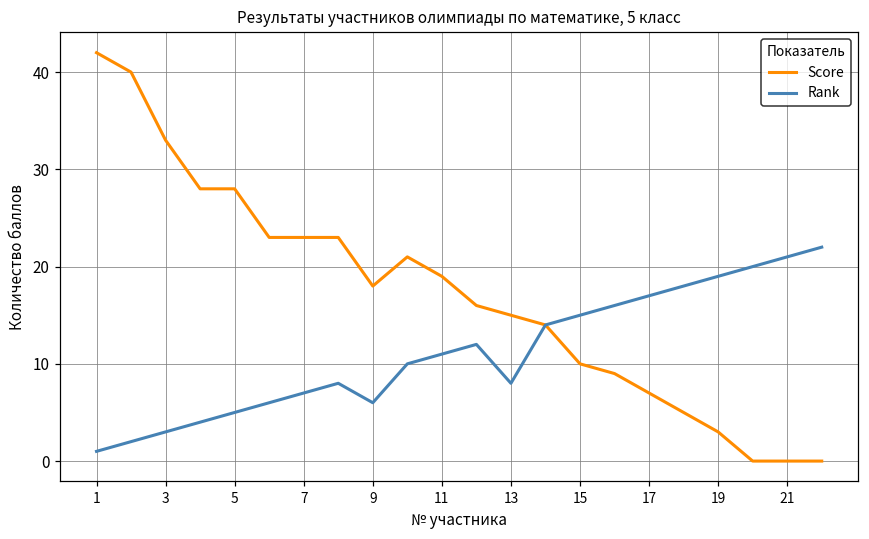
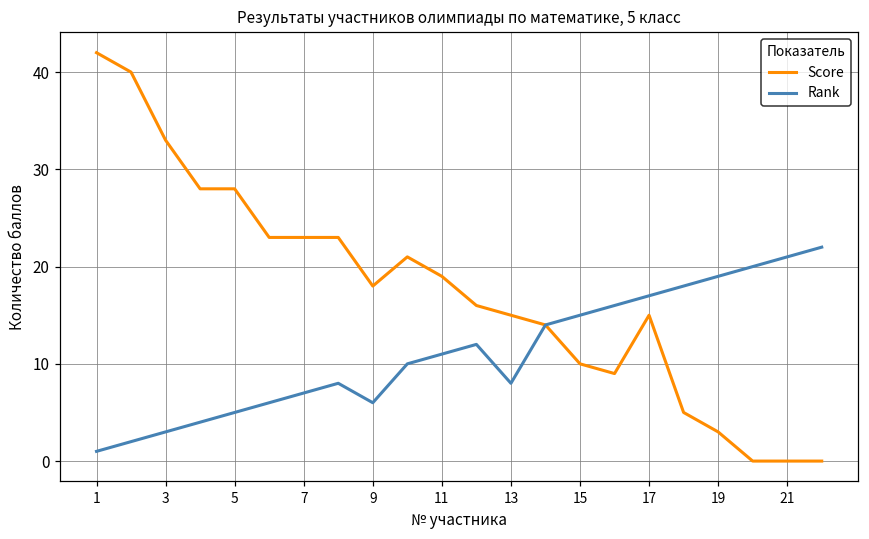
Score, 17: 7 -> 15
